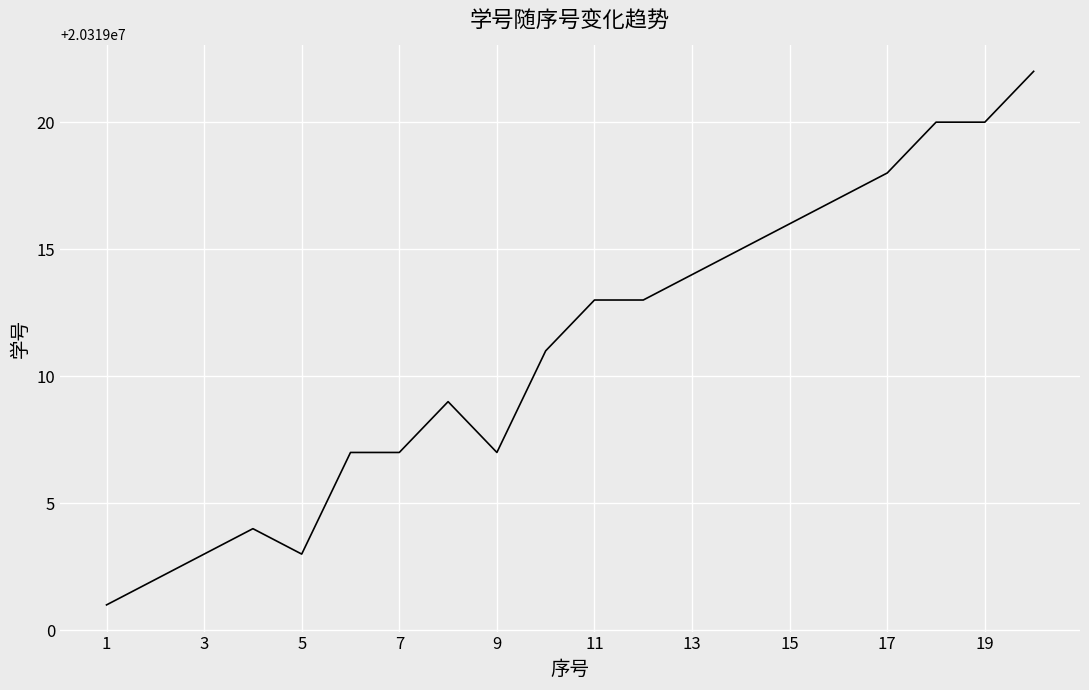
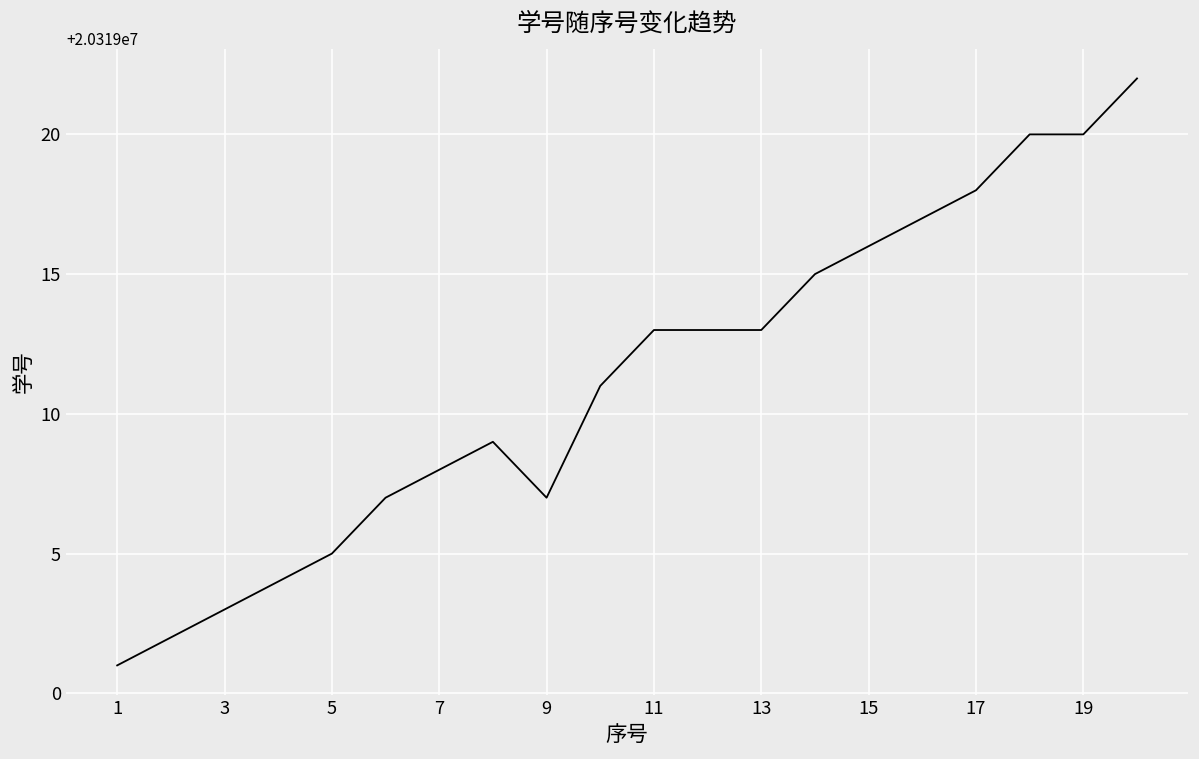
5: 20319003 -> 20319005
7: 20319007 -> 20319008
13: 20319014 -> 20319013
